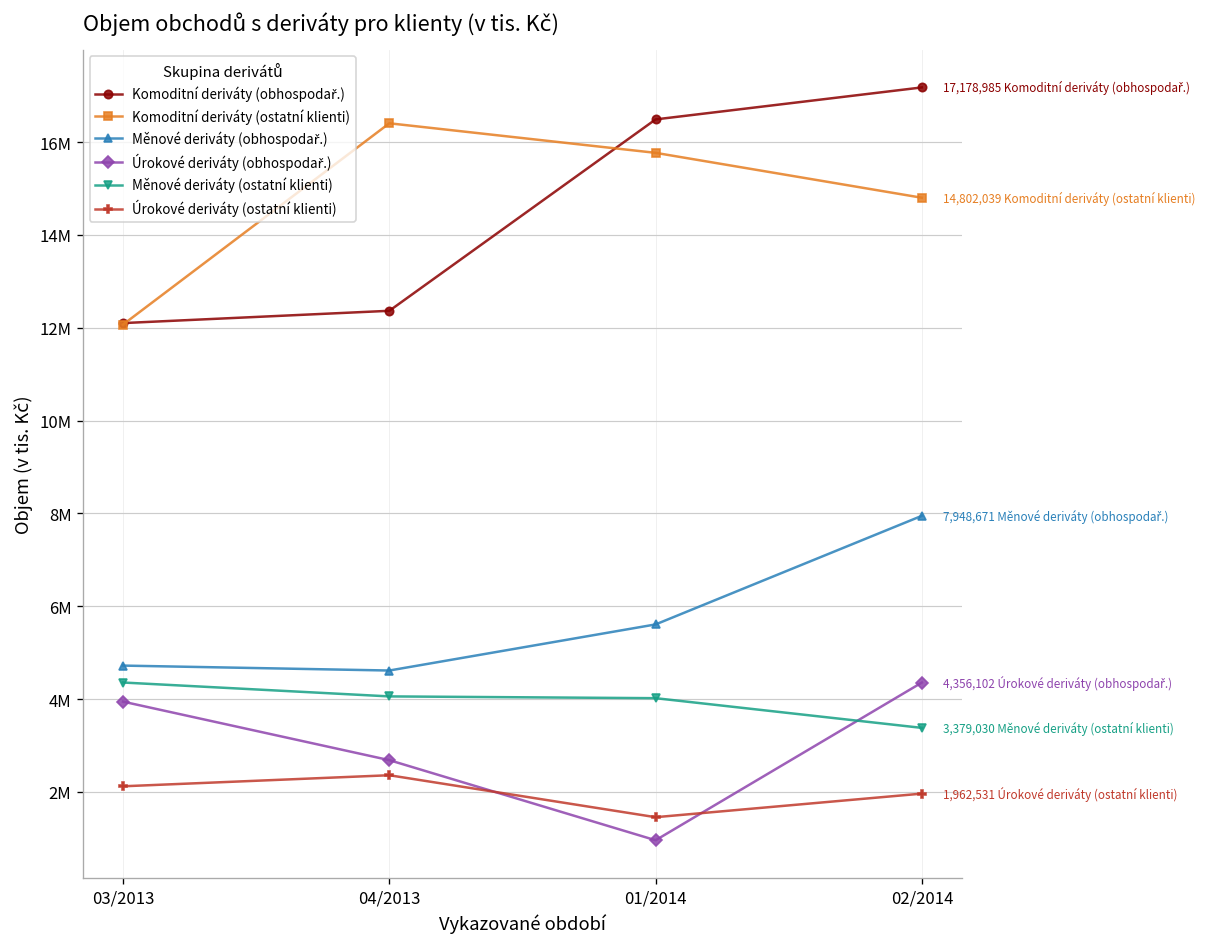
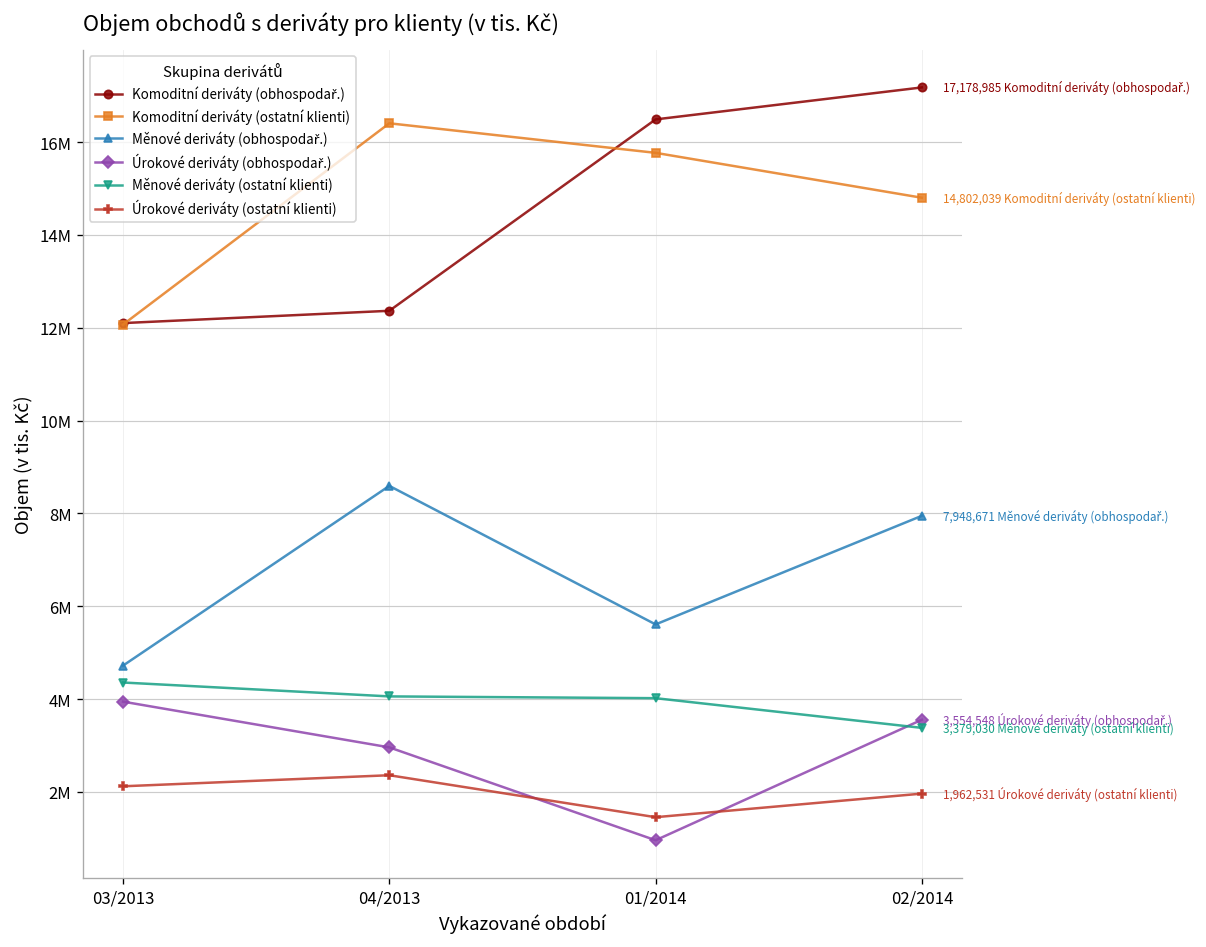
Měnové deriváty (obhospodař.), 04/2013: 4600000 -> 8600000
Úrokové deriváty (obhospodař.), 04/2013: 2700000 -> 3000000
Úrokové deriváty (obhospodař.), 02/2014: 4,356,102 -> 3,554,548
